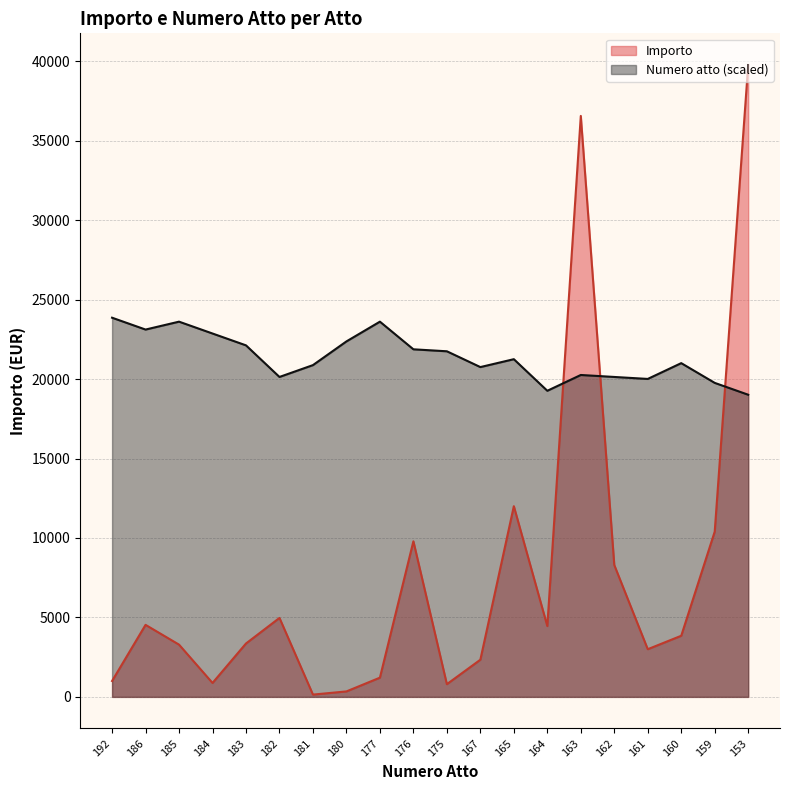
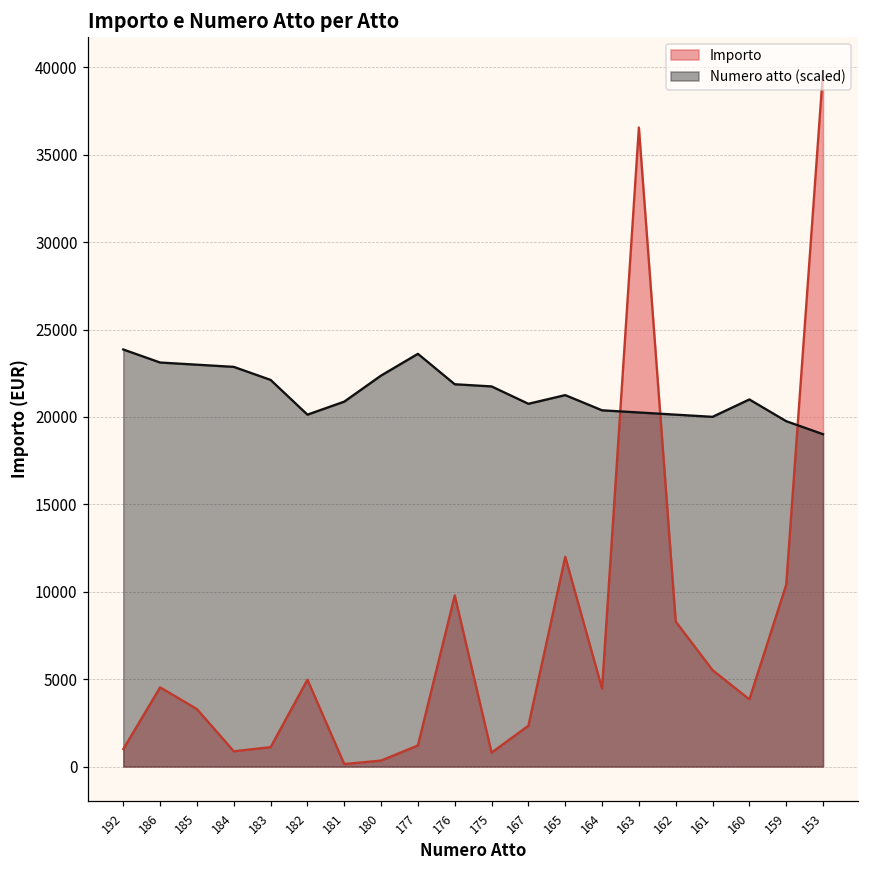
Numero atto (scaled), 185: 23600 -> 23000
Importo, 183: 3400 -> 1100
Numero atto (scaled), 164: 19300 -> 20400
Importo, 161: 3000 -> 5500
